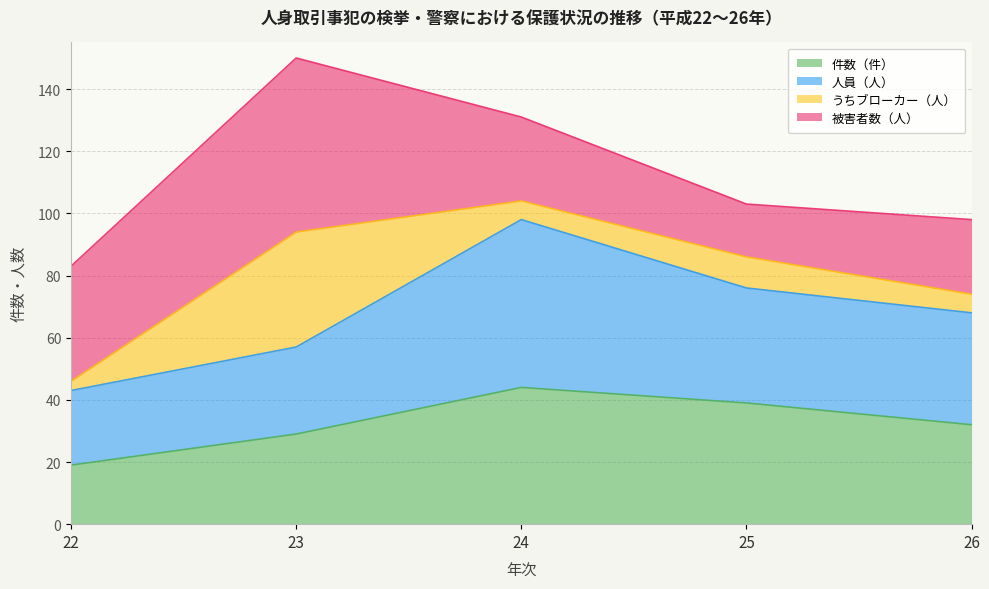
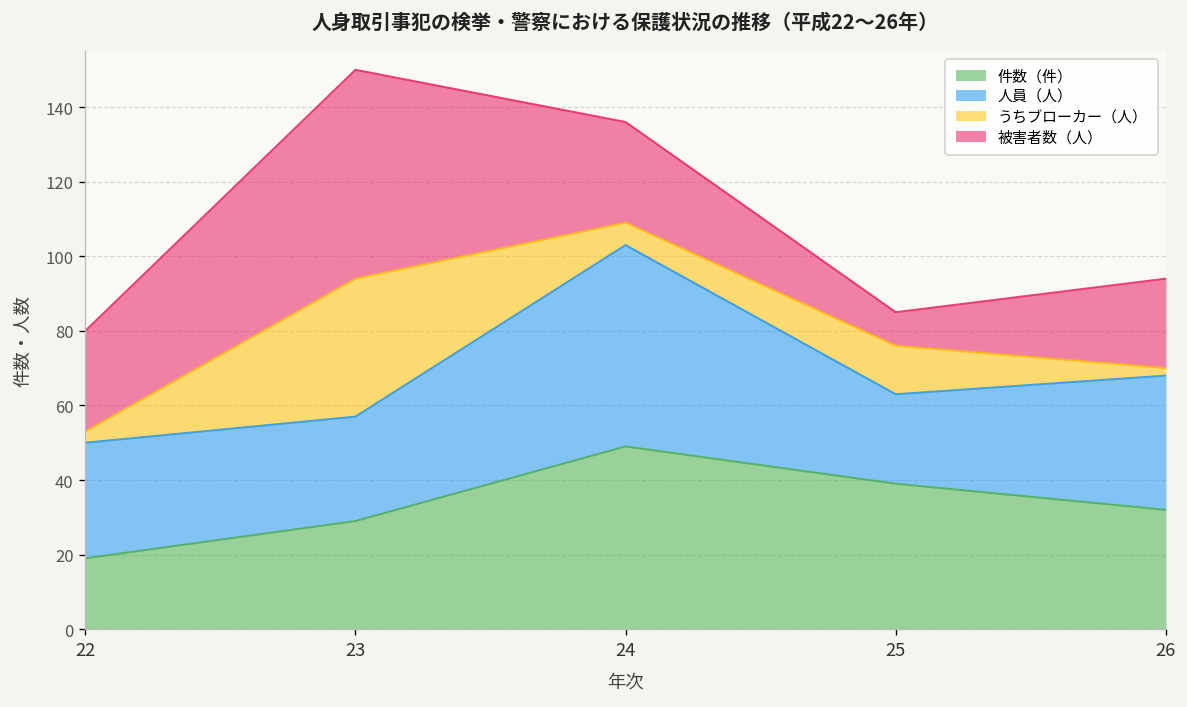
人員（人）, 22: 24 -> 31
被害者数（人）, 22: 37 -> 27
件数（件）, 24: 44 -> 49
人員（人）, 25: 37 -> 24
うちブローカー（人）, 25: 10 -> 13
被害者数（人）, 25: 17 -> 9
うちブローカー（人）, 26: 6 -> 2
